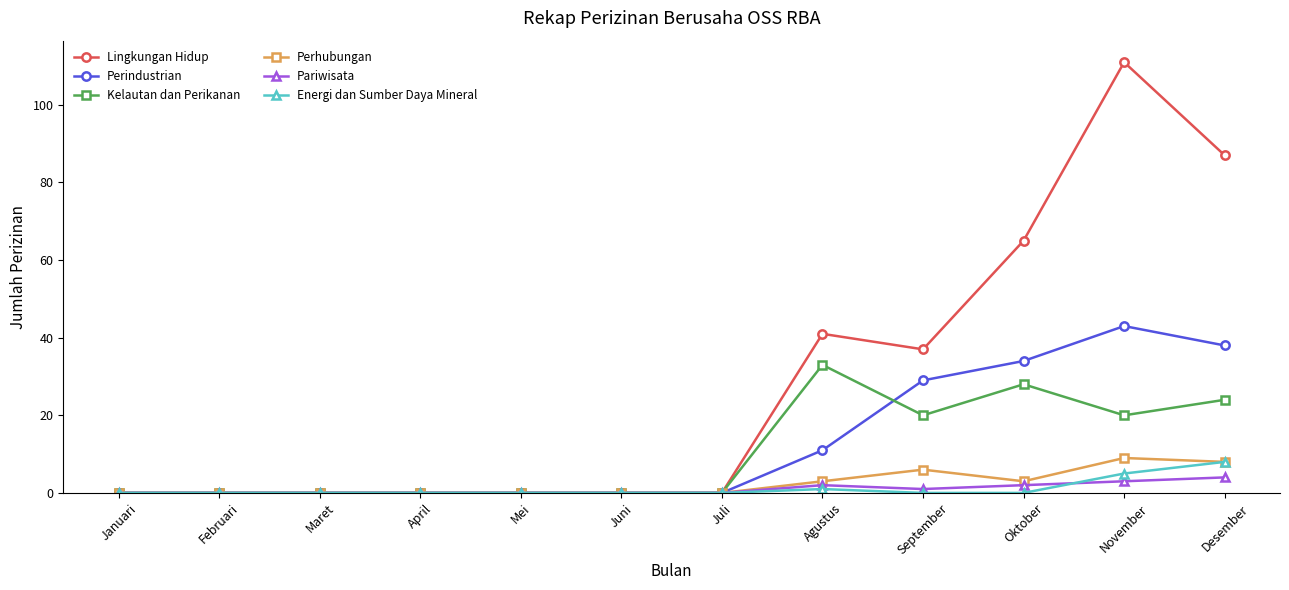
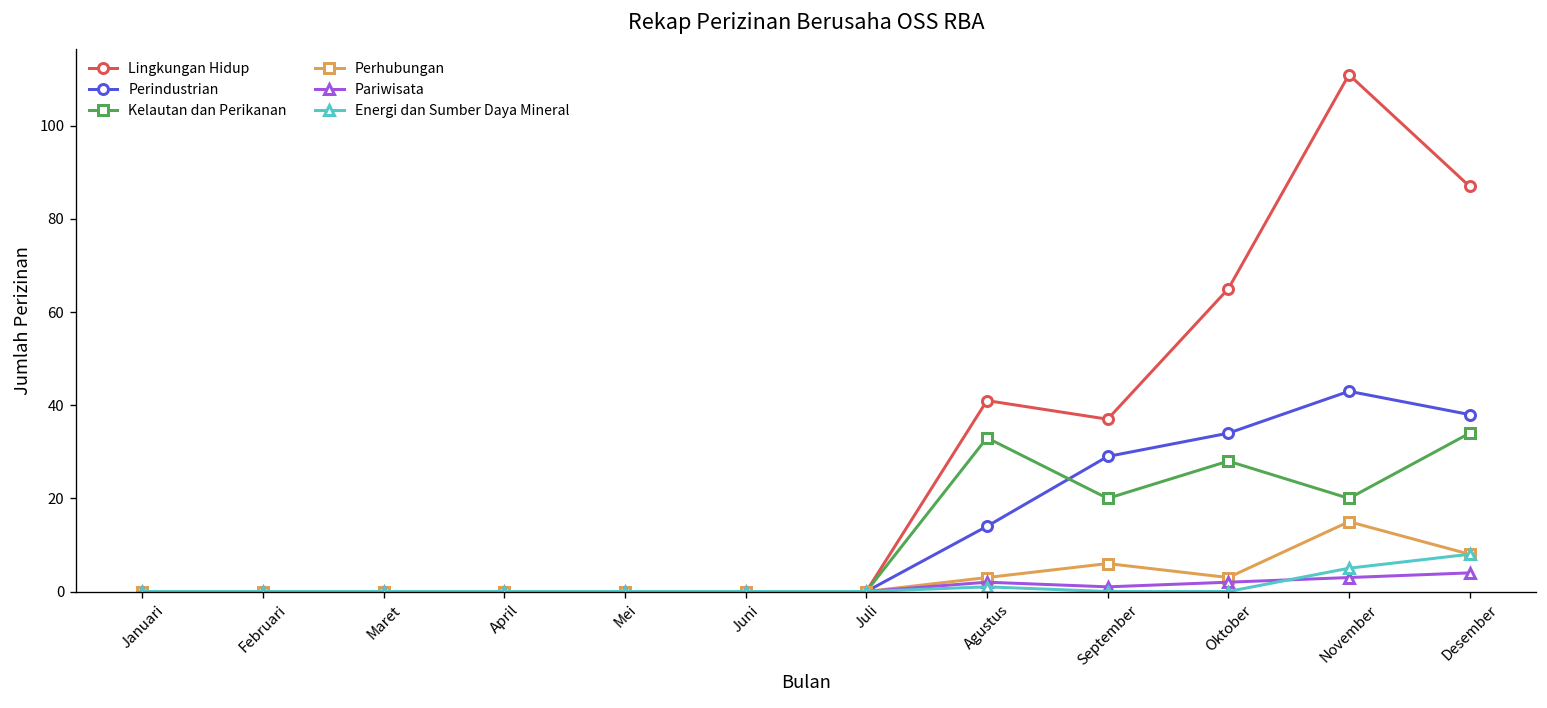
Perindustrian, Agustus: 11 -> 14
Perhubungan, November: 9 -> 15
Kelautan dan Perikanan, Desember: 24 -> 34
